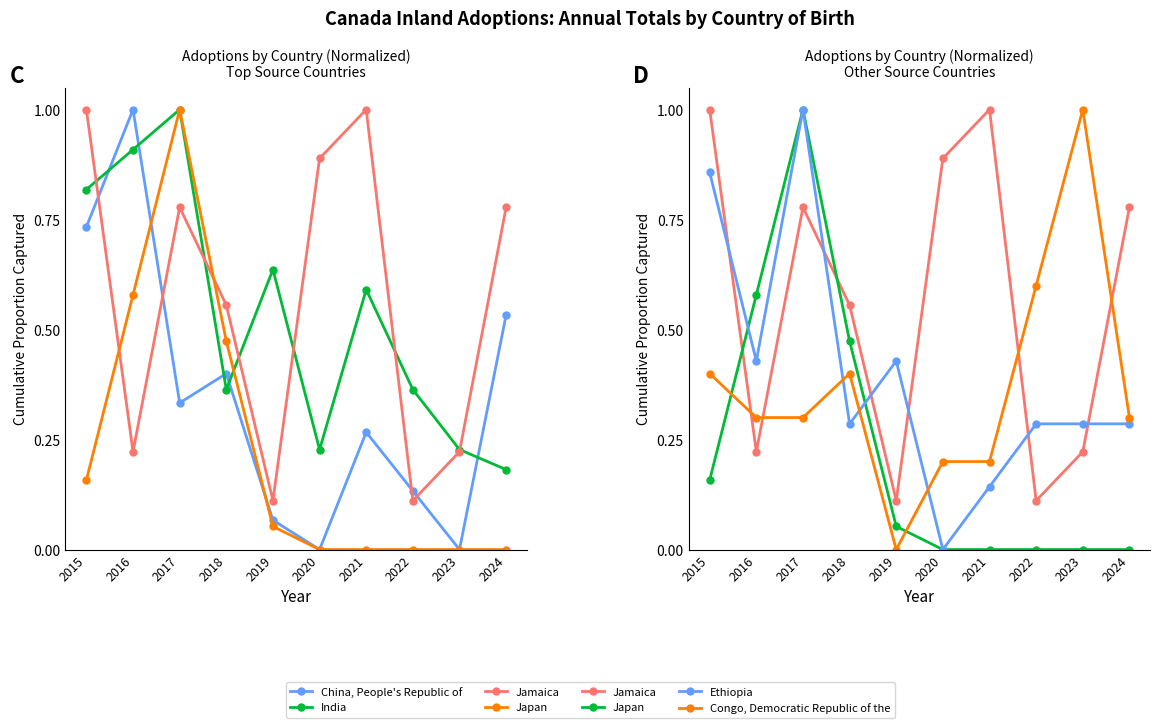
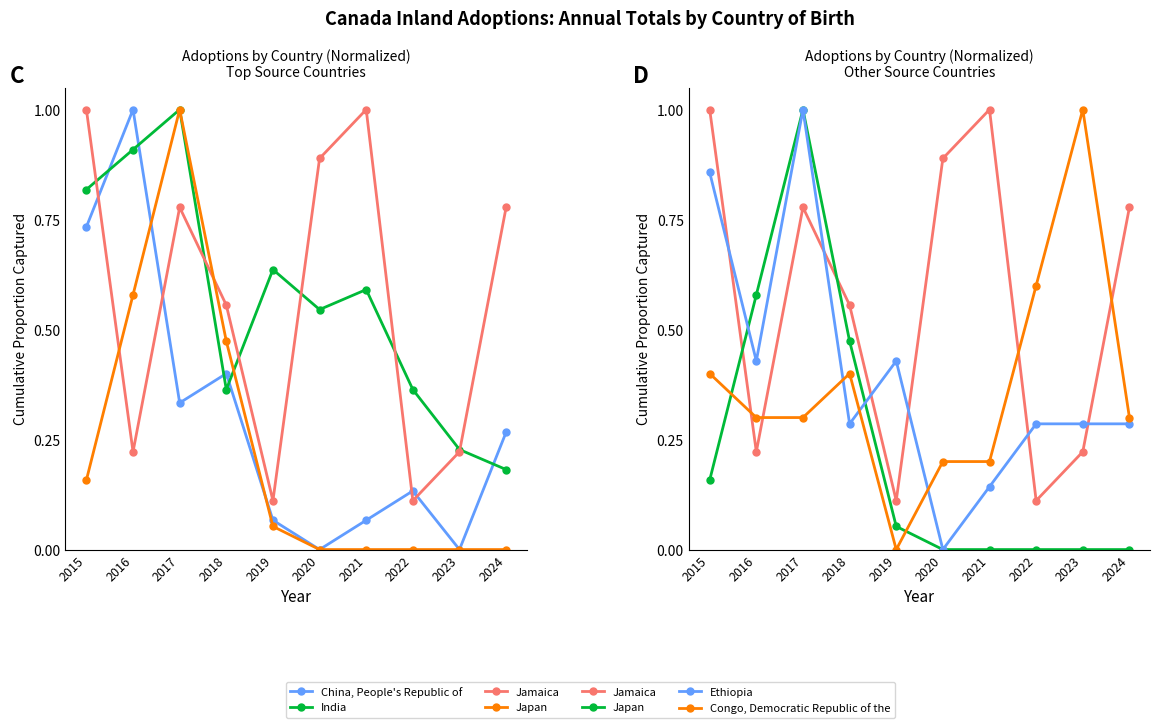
Adoptions by Country (Normalized) Top Source Countries, India, 2020: 0.23 -> 0.55
Adoptions by Country (Normalized) Top Source Countries, China, People's Republic of, 2021: 0.27 -> 0.07
Adoptions by Country (Normalized) Top Source Countries, China, People's Republic of, 2024: 0.53 -> 0.27
